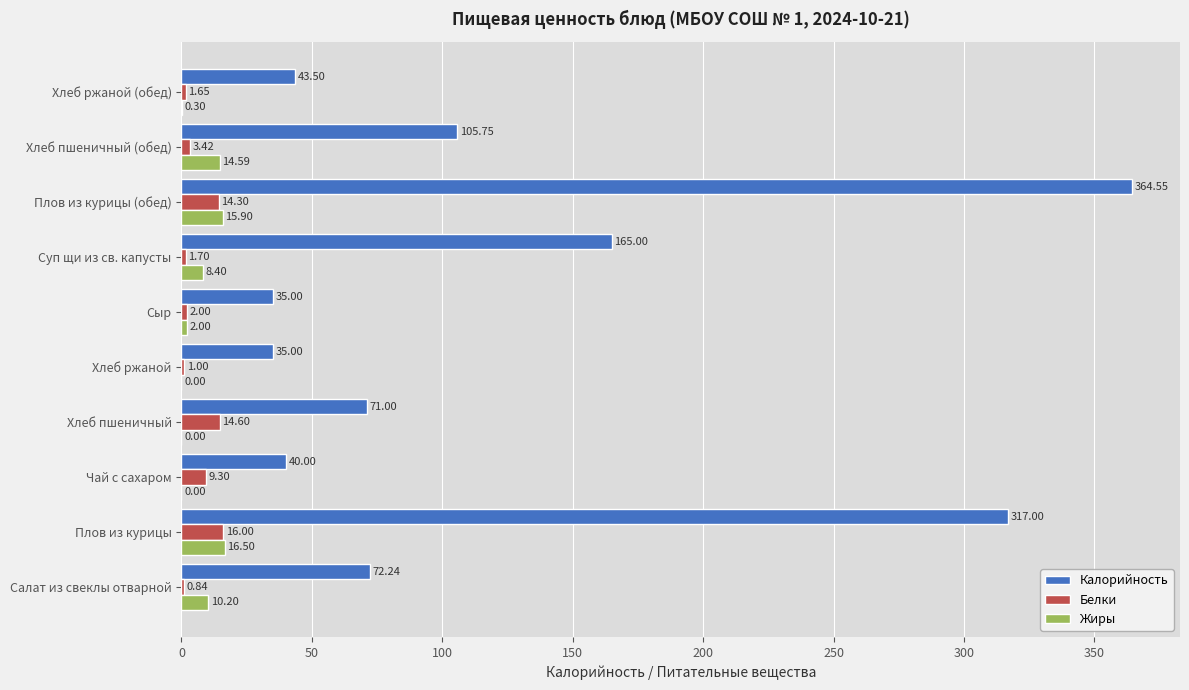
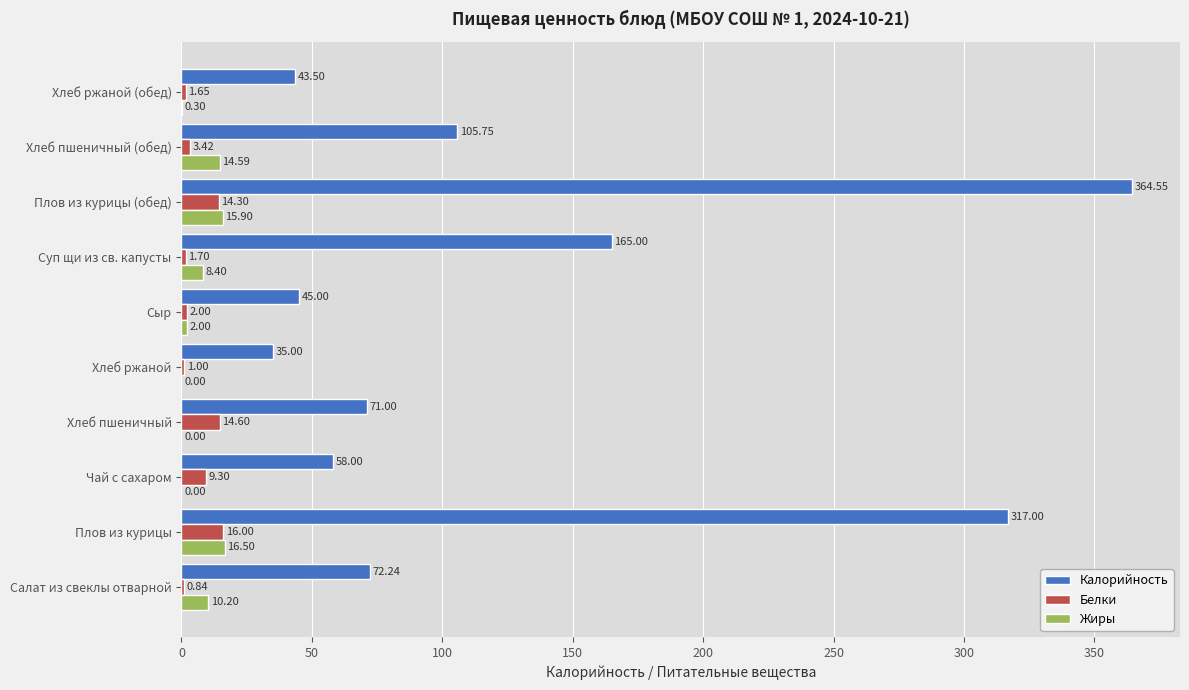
Калорийность, Сыр: 35.00 -> 45.00
Калорийность, Чай с сахаром: 40.00 -> 58.00
